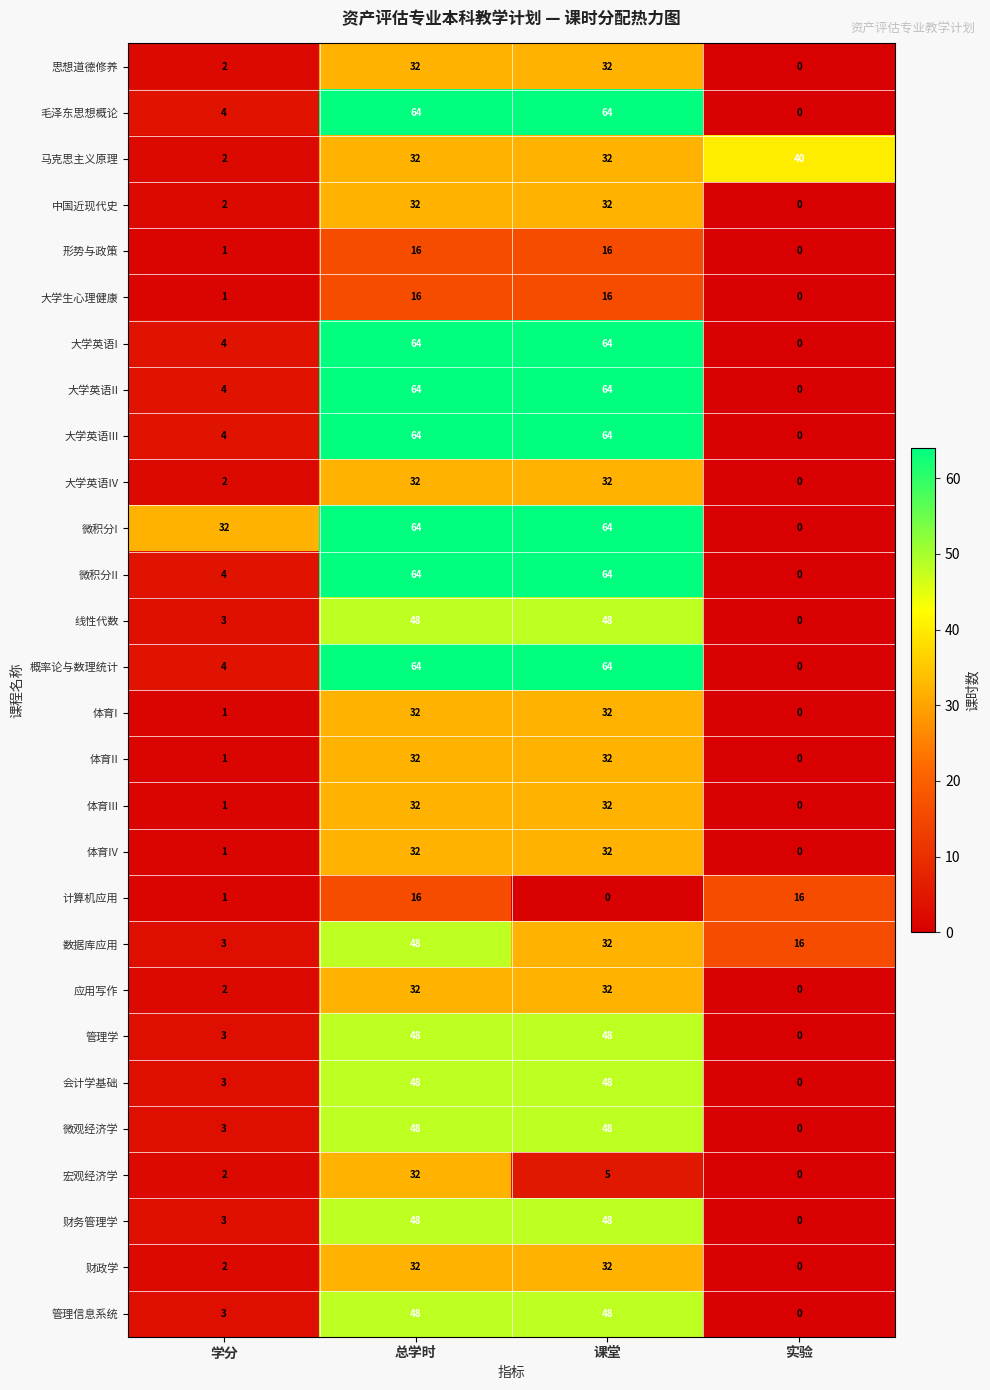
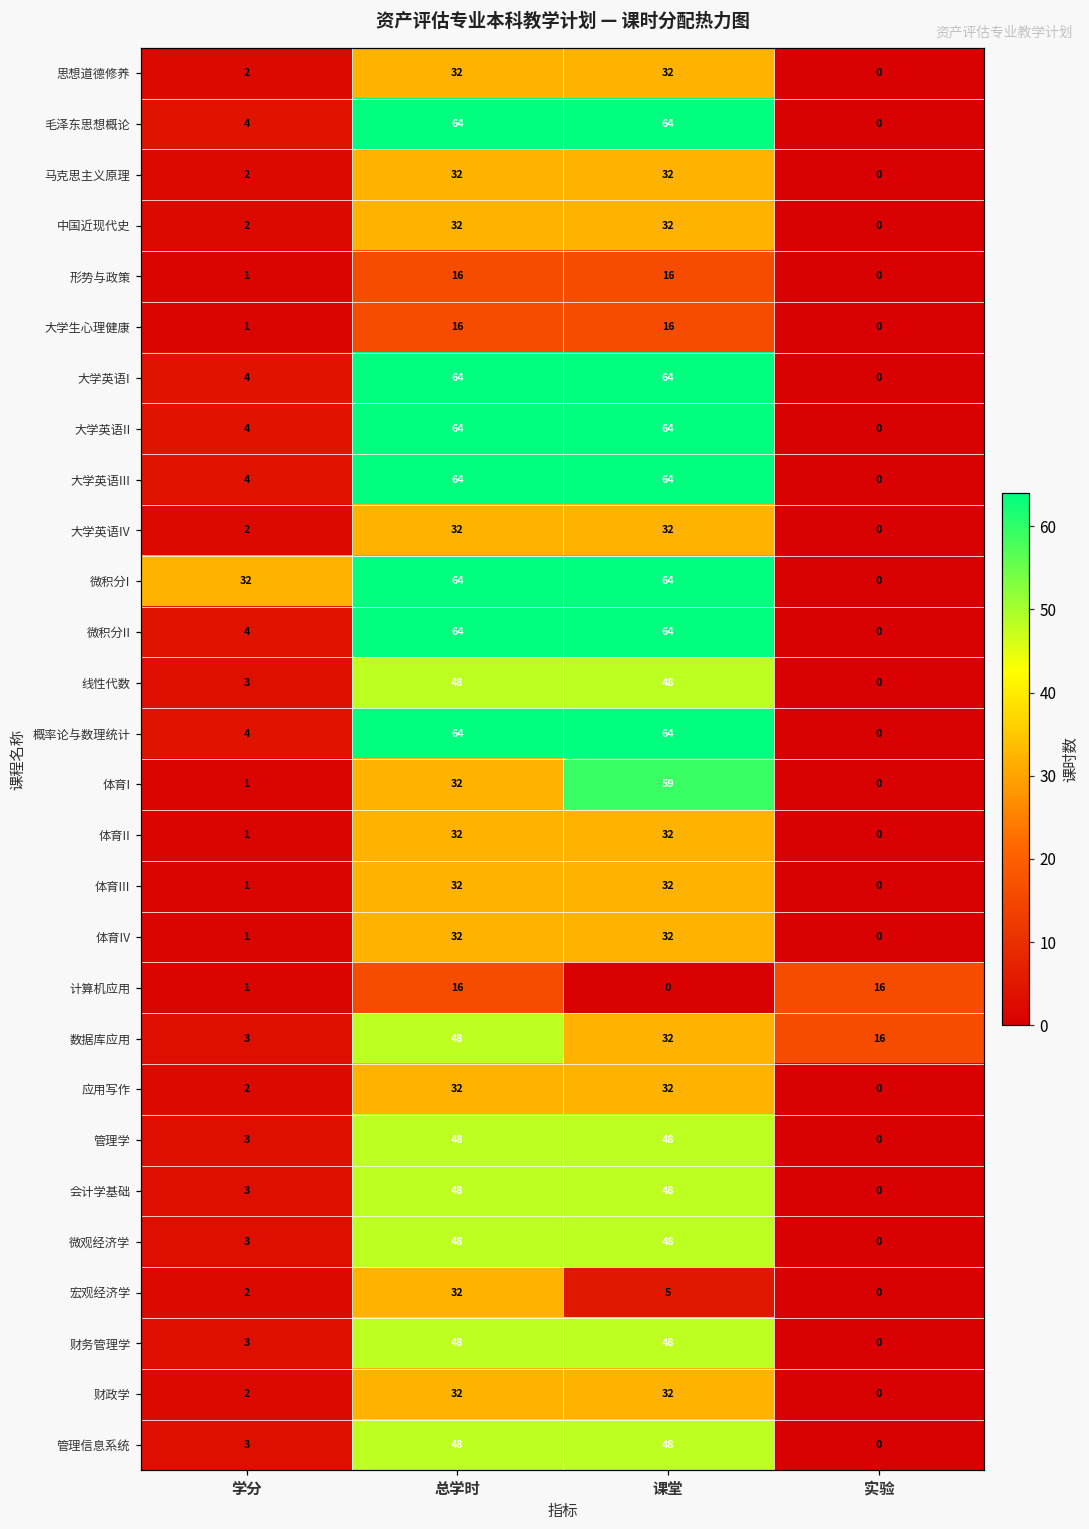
马克思主义原理, 实验: 40 -> 0
体育I, 课堂: 32 -> 59
